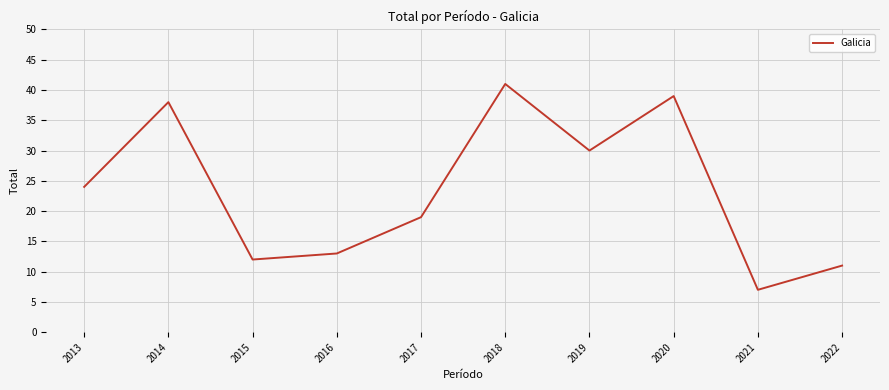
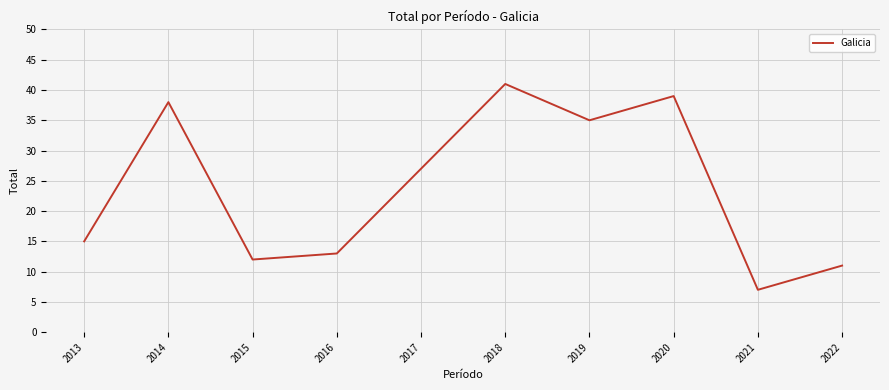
2013: 24 -> 15
2017: 19 -> 27
2019: 30 -> 35
